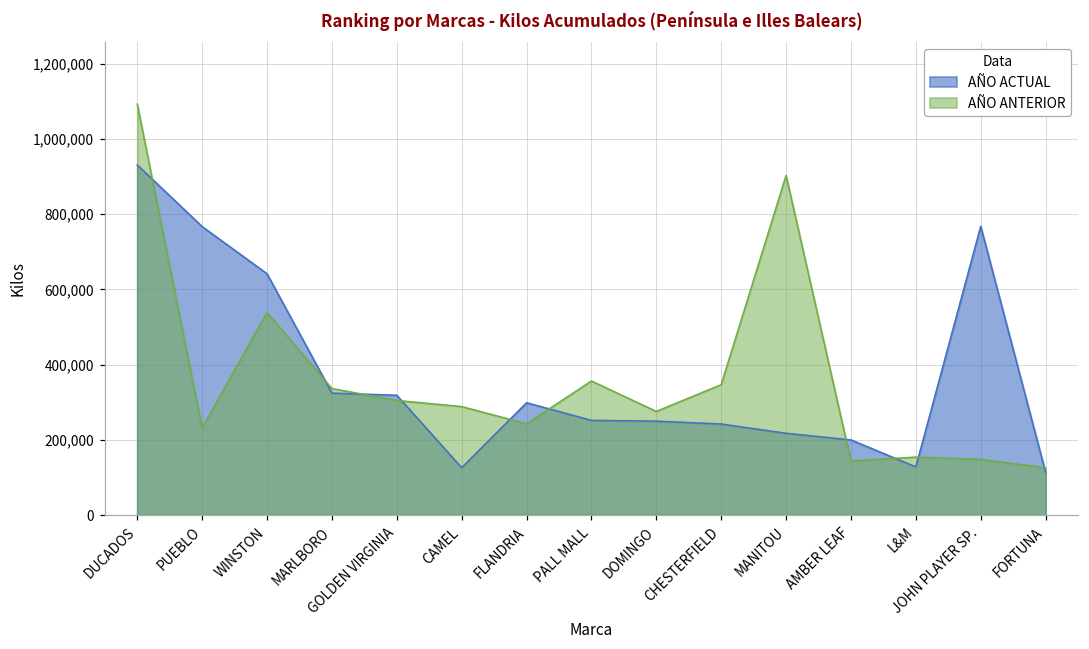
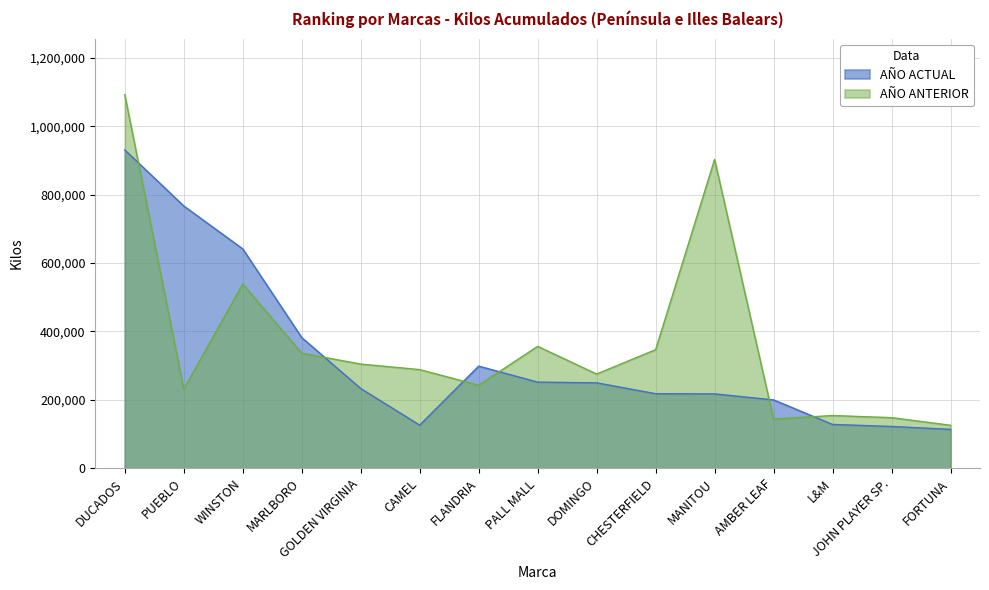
AÑO ACTUAL, MARLBORO: 320,000 -> 380,000
AÑO ACTUAL, GOLDEN VIRGINIA: 320,000 -> 230,000
AÑO ACTUAL, CHESTERFIELD: 240,000 -> 220,000
AÑO ACTUAL, JOHN PLAYER SP.: 770,000 -> 120,000
